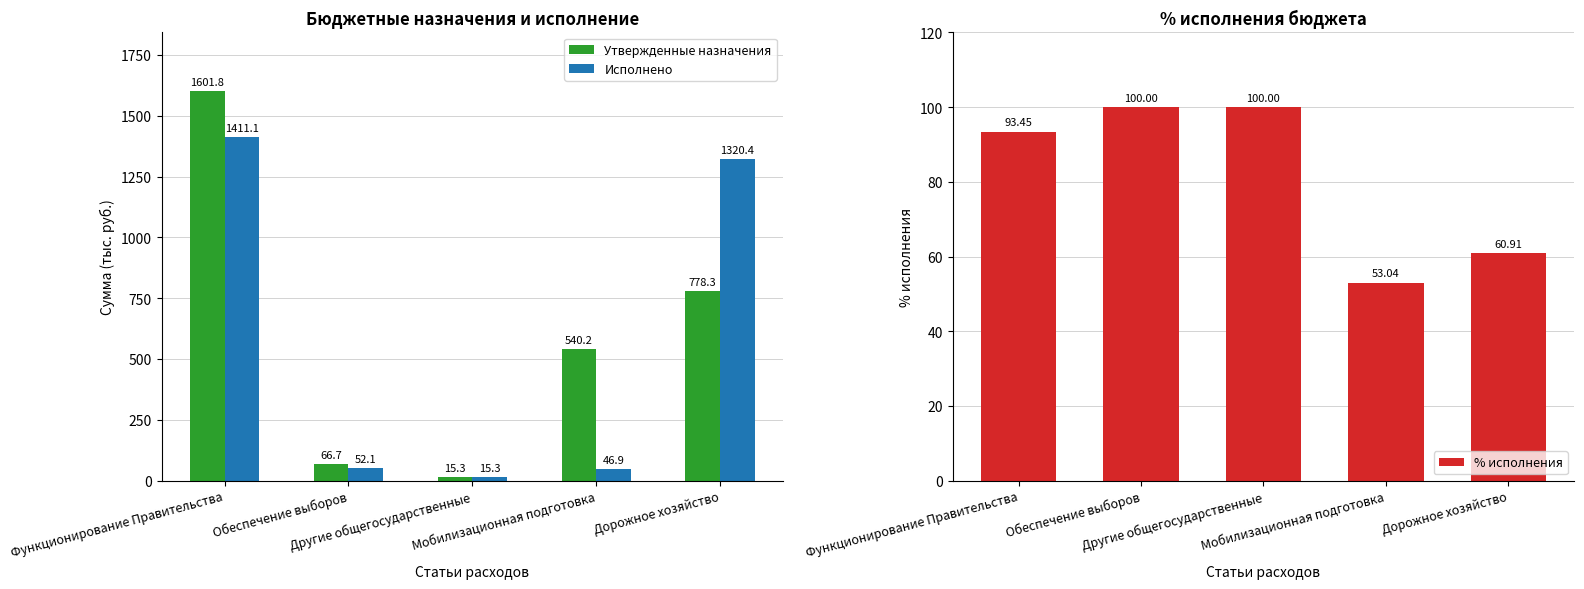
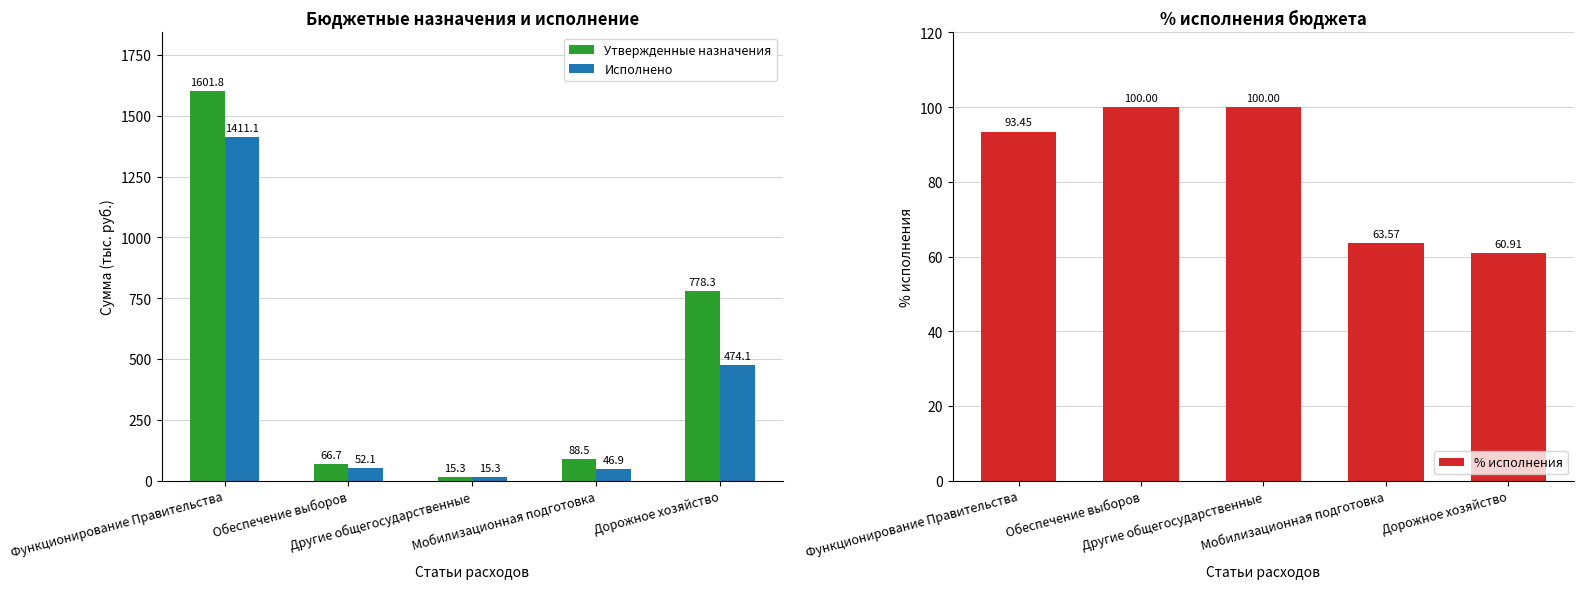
Бюджетные назначения и исполнение, Утвержденные назначения, Мобилизационная подготовка: 540.2 -> 88.5
Бюджетные назначения и исполнение, Исполнено, Дорожное хозяйство: 1320.4 -> 474.1
% исполнения бюджета, Мобилизационная подготовка: 53.04 -> 63.57
